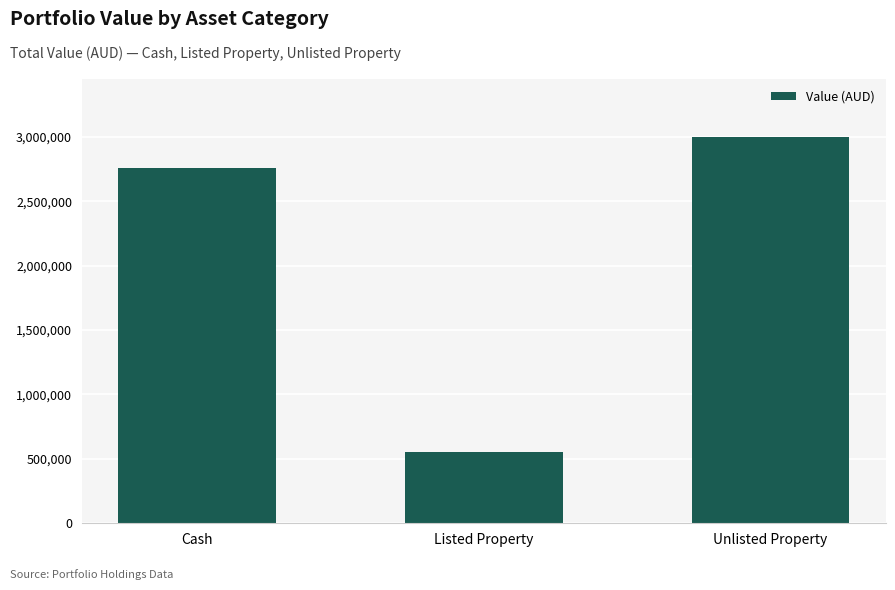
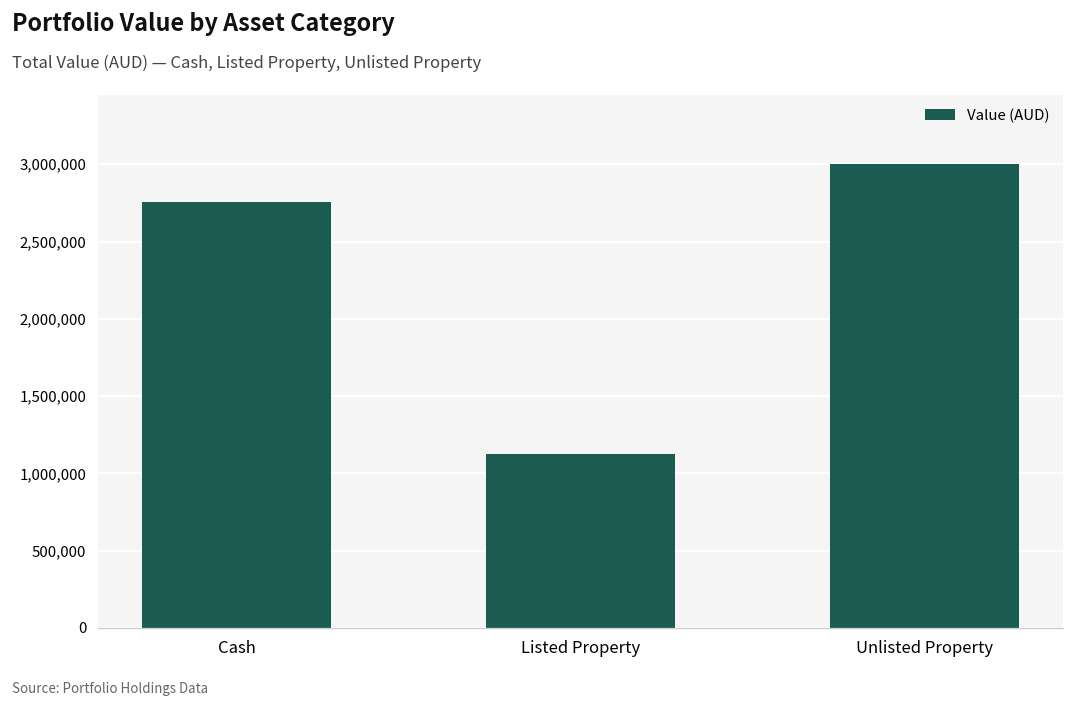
Listed Property: 550,000 -> 1,120,000
